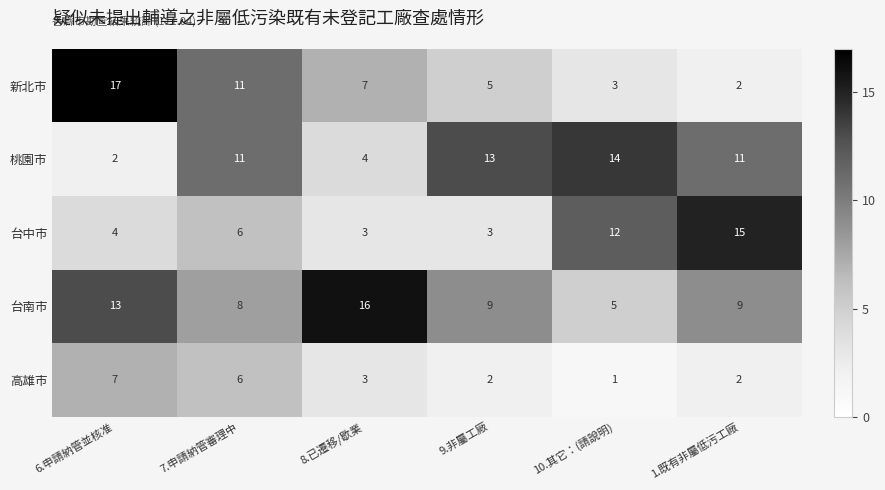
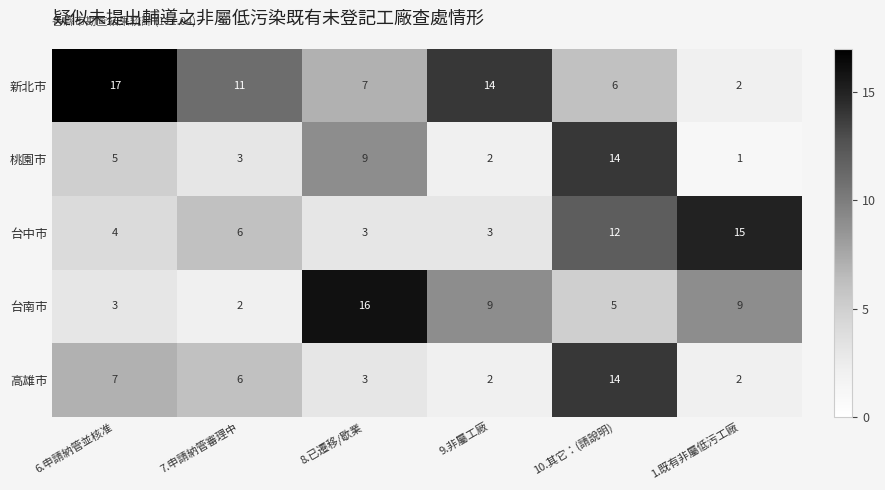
新北市, 9.非屬工廠: 5 -> 14
新北市, 10.其它：(請說明): 3 -> 6
桃園市, 6.申請納管並核准: 2 -> 5
桃園市, 7.申請納管審理中: 11 -> 3
桃園市, 8.已遷移/歇業: 4 -> 9
桃園市, 9.非屬工廠: 13 -> 2
桃園市, 1.既有非屬低污工廠: 11 -> 1
台南市, 6.申請納管並核准: 13 -> 3
台南市, 7.申請納管審理中: 8 -> 2
高雄市, 10.其它：(請說明): 1 -> 14
